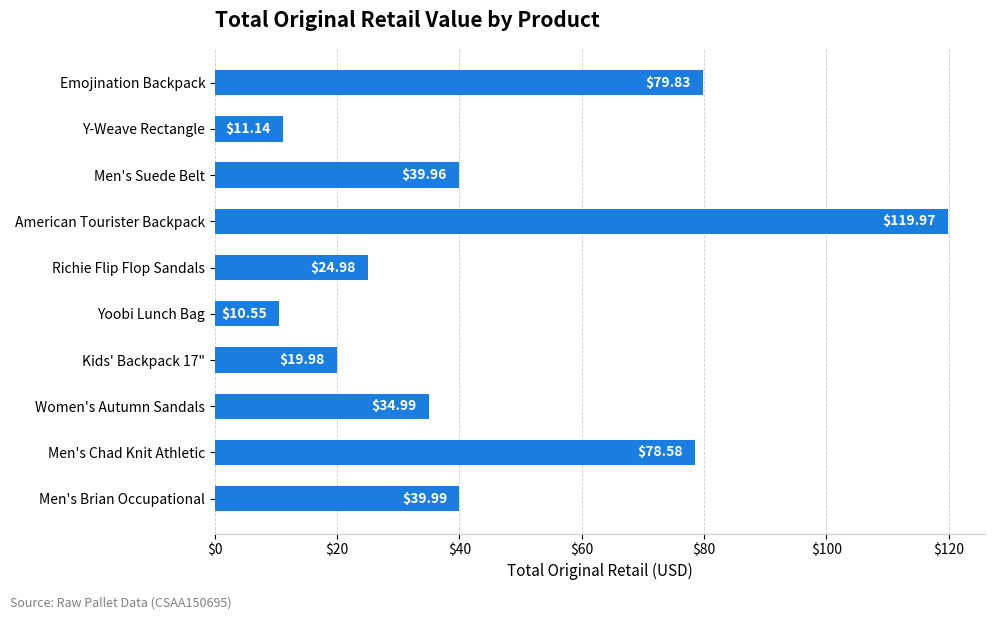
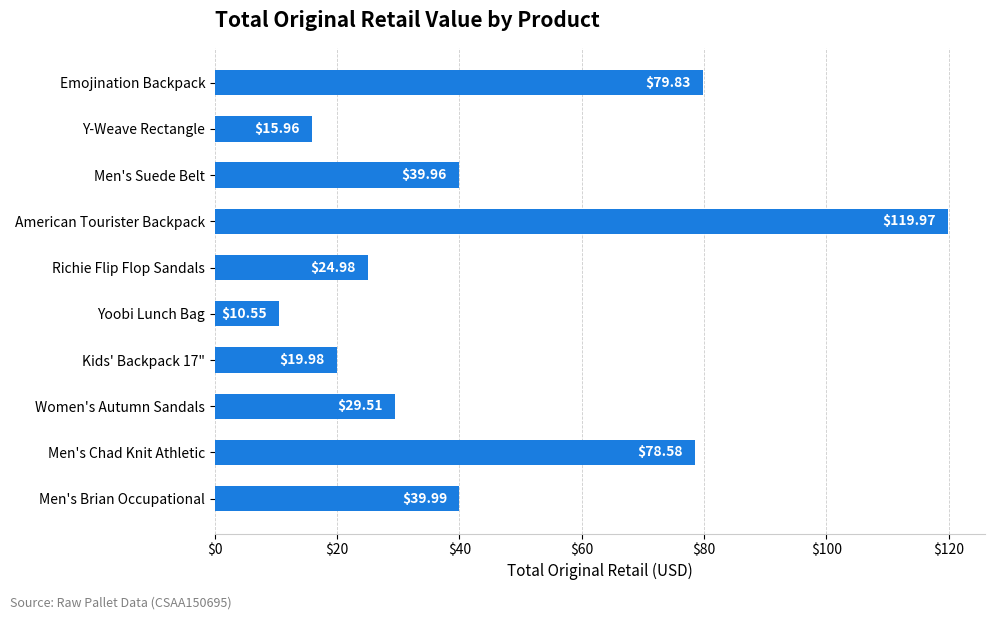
Y-Weave Rectangle: $11.14 -> $15.96
Women's Autumn Sandals: $34.99 -> $29.51
